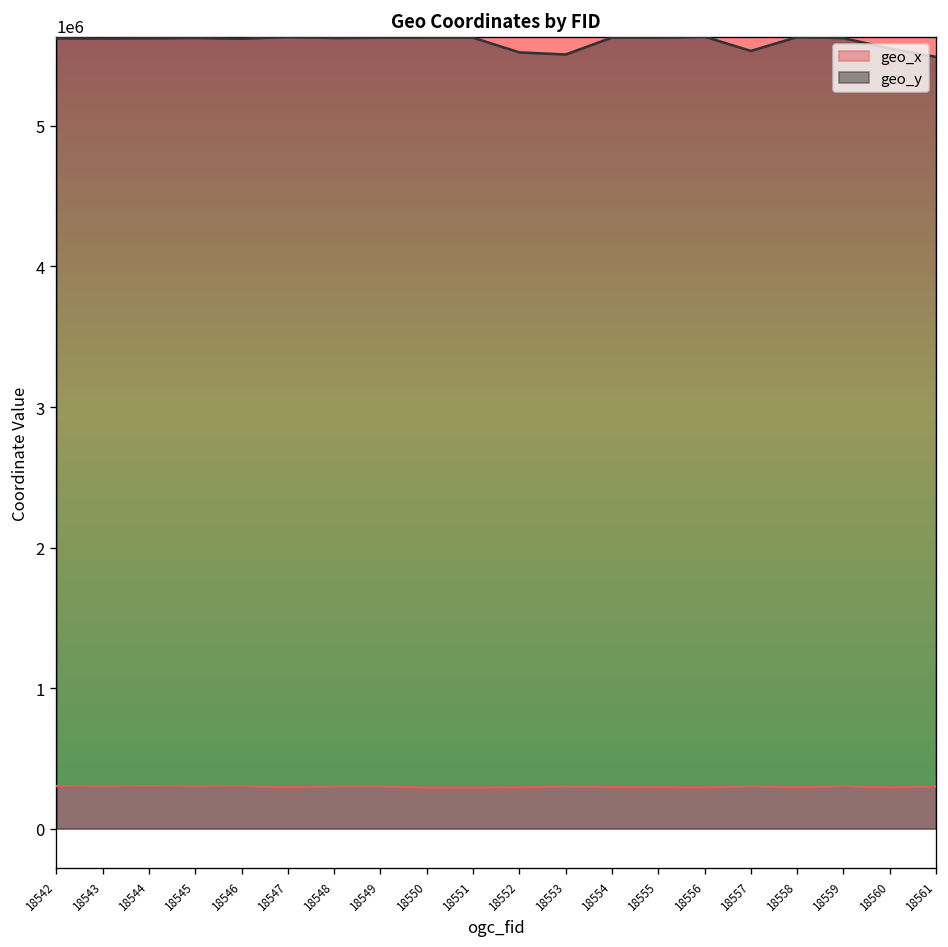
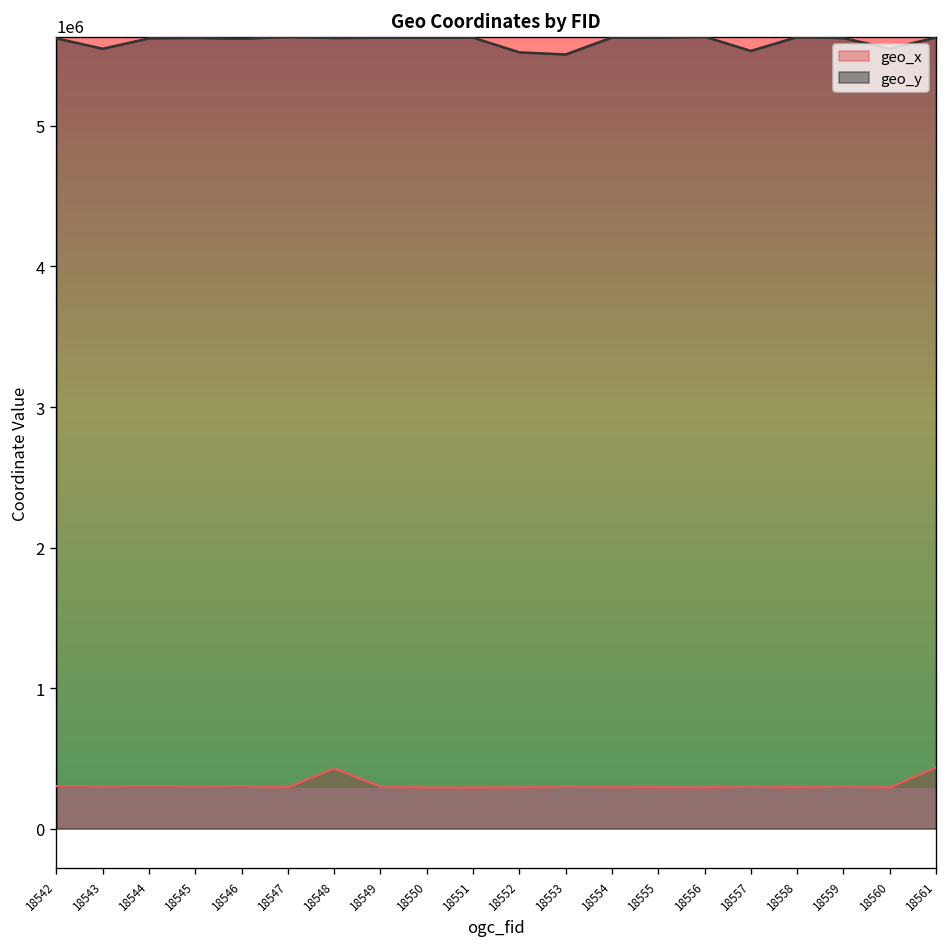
geo_y, 18543: 5620000 -> 5550000
geo_x, 18548: 300000 -> 430000
geo_x, 18561: 300000 -> 430000
geo_y, 18561: 5490000 -> 5630000
